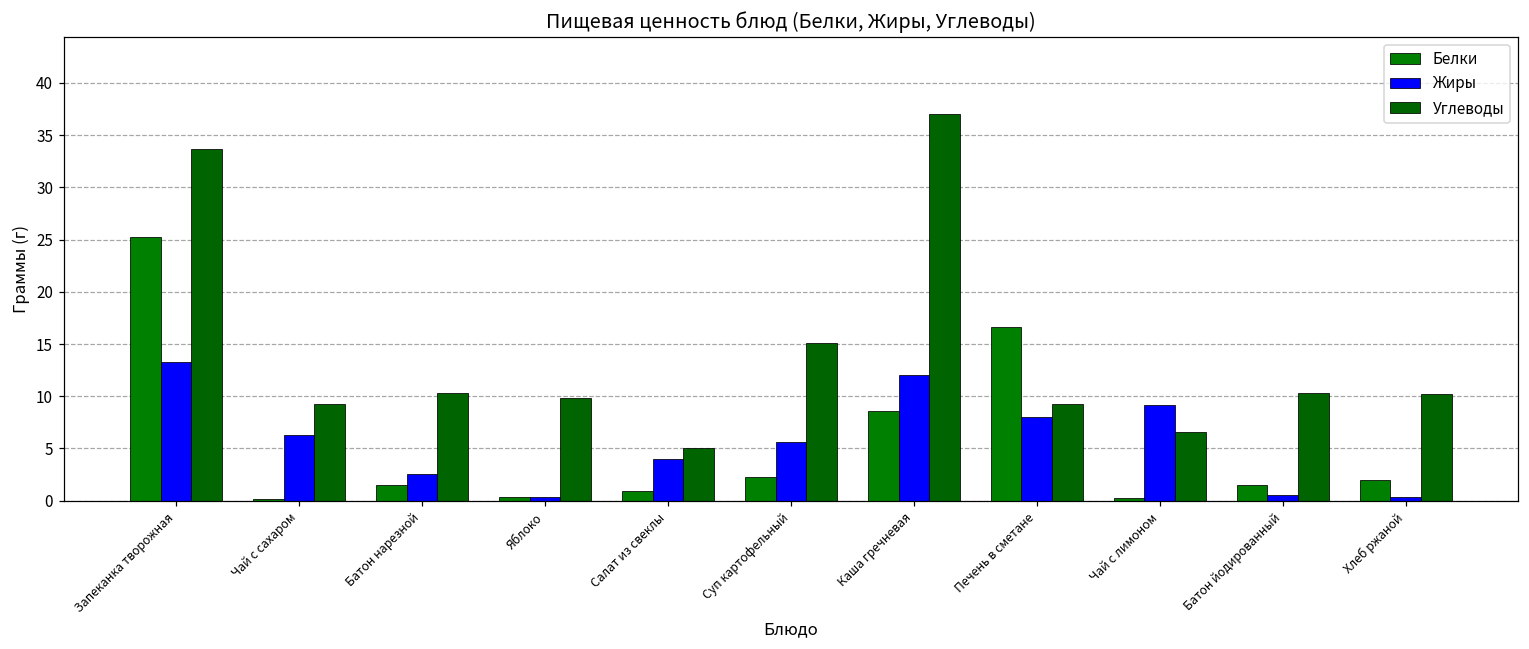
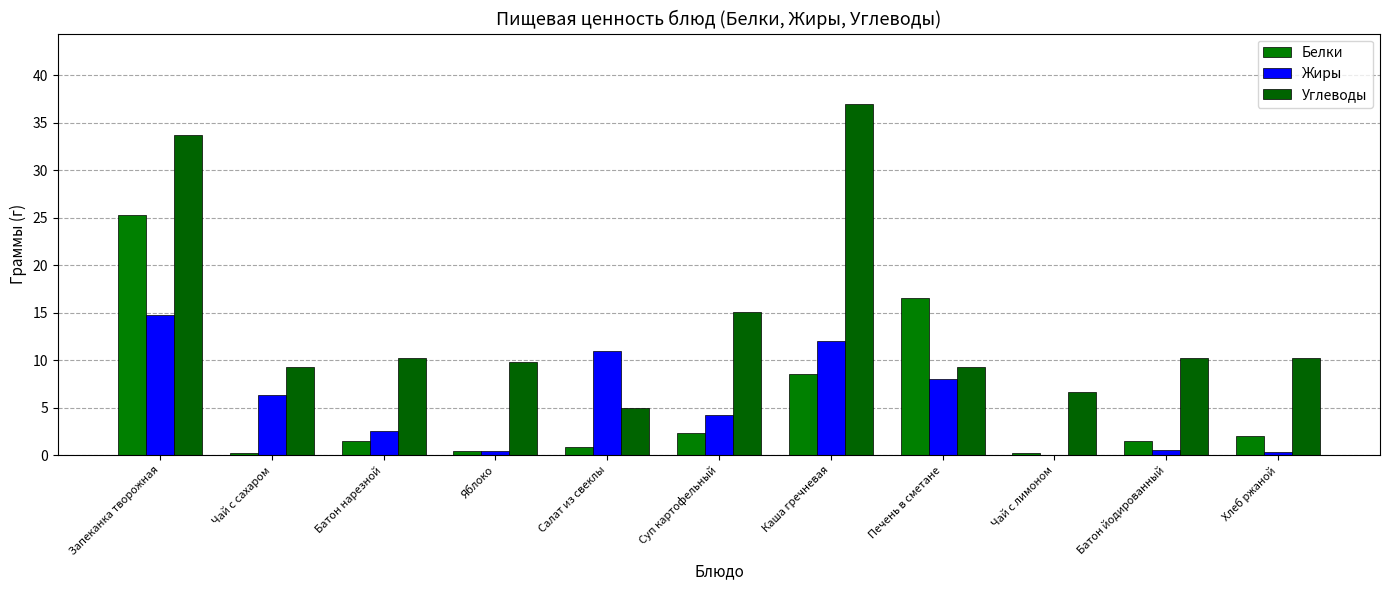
Жиры, Запеканка творожная: 13 -> 15
Жиры, Салат из свеклы: 4 -> 11
Жиры, Суп картофельный: 6 -> 4
Жиры, Чай с лимоном: 9 -> 0
